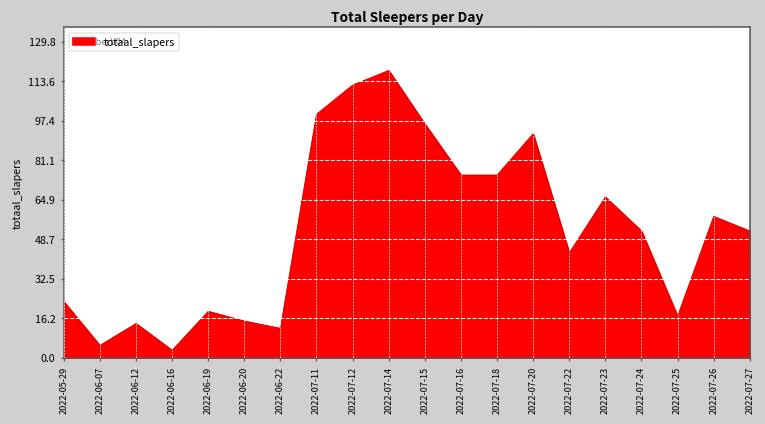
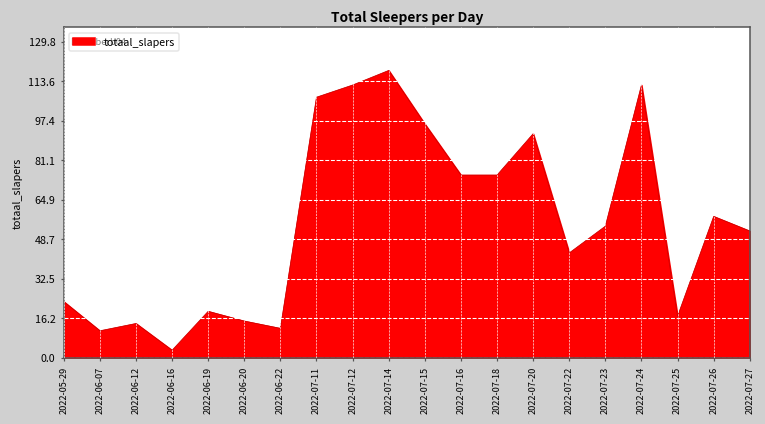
2022-06-07: 5 -> 11
2022-07-11: 100 -> 107
2022-07-23: 66 -> 54
2022-07-24: 52 -> 112
